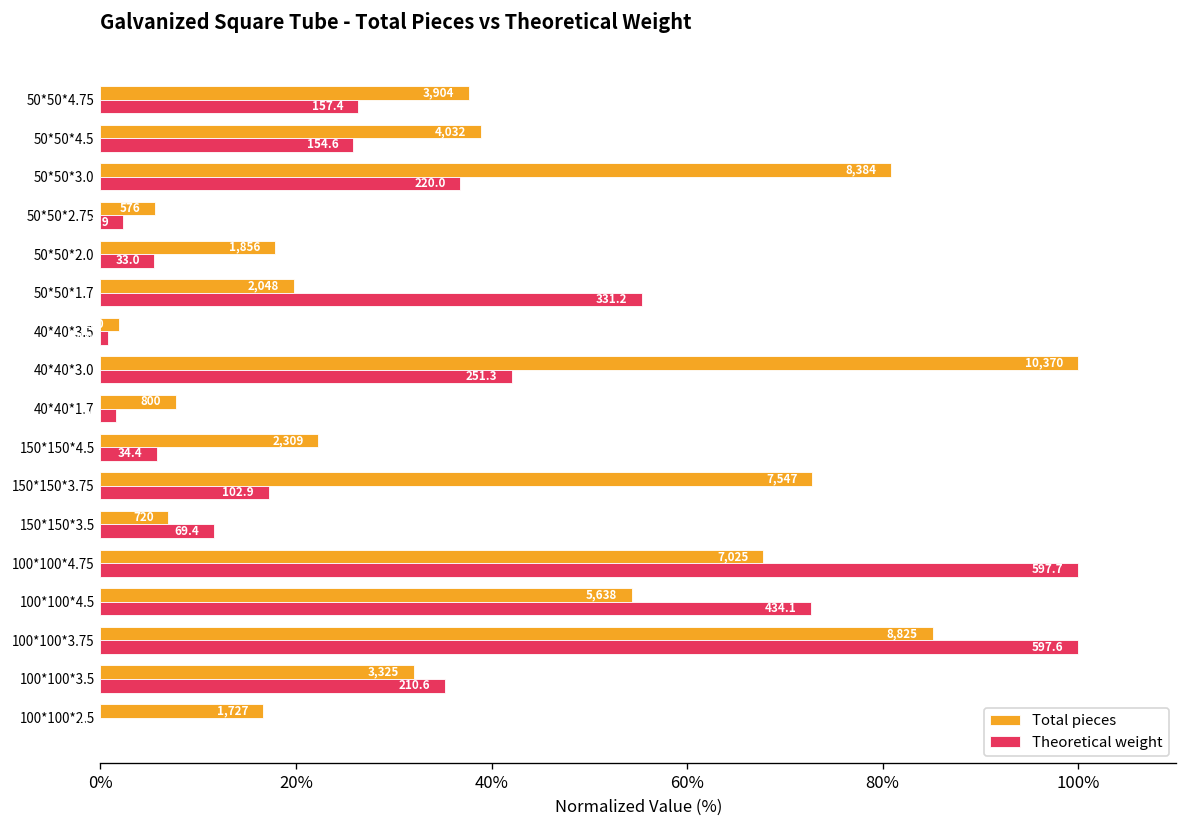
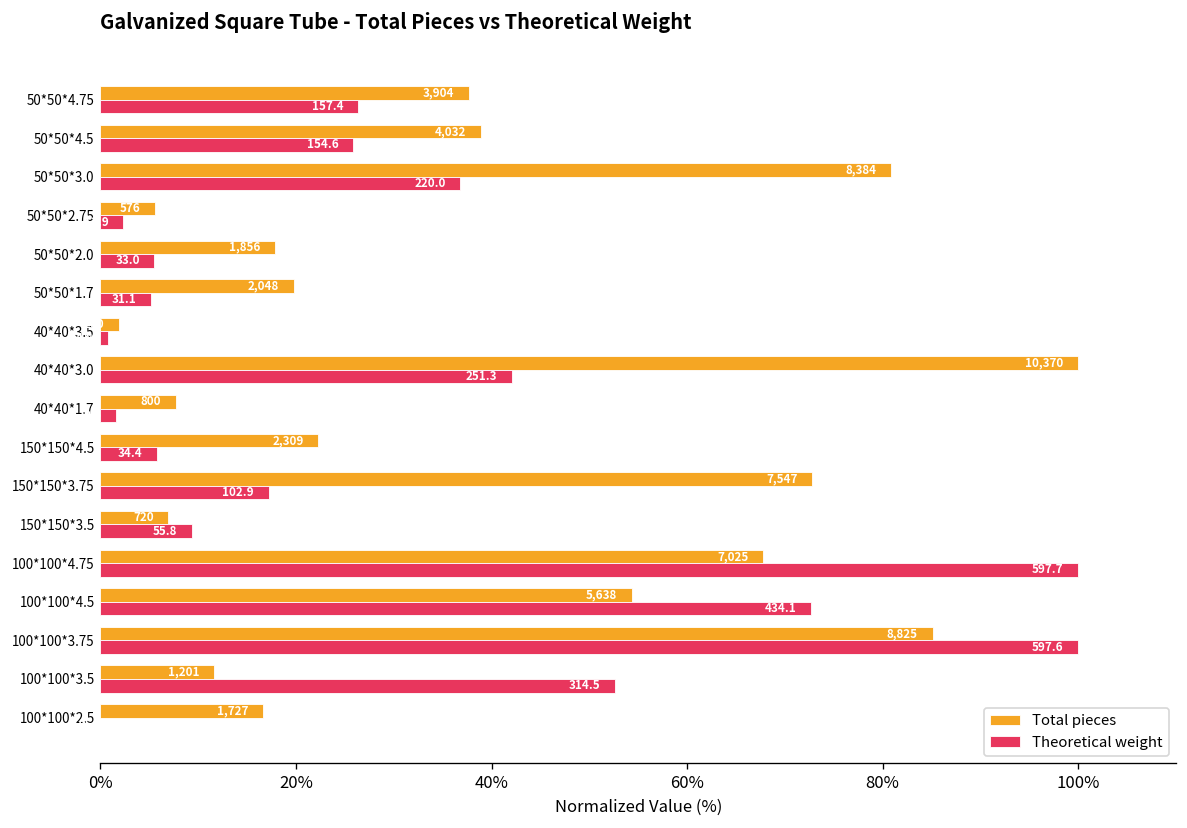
Theoretical weight, 50*50*1.7: 331.2 -> 31.1
Theoretical weight, 150*150*3.5: 69.4 -> 55.8
Total pieces, 100*100*3.5: 3,325 -> 1,201
Theoretical weight, 100*100*3.5: 210.6 -> 314.5
